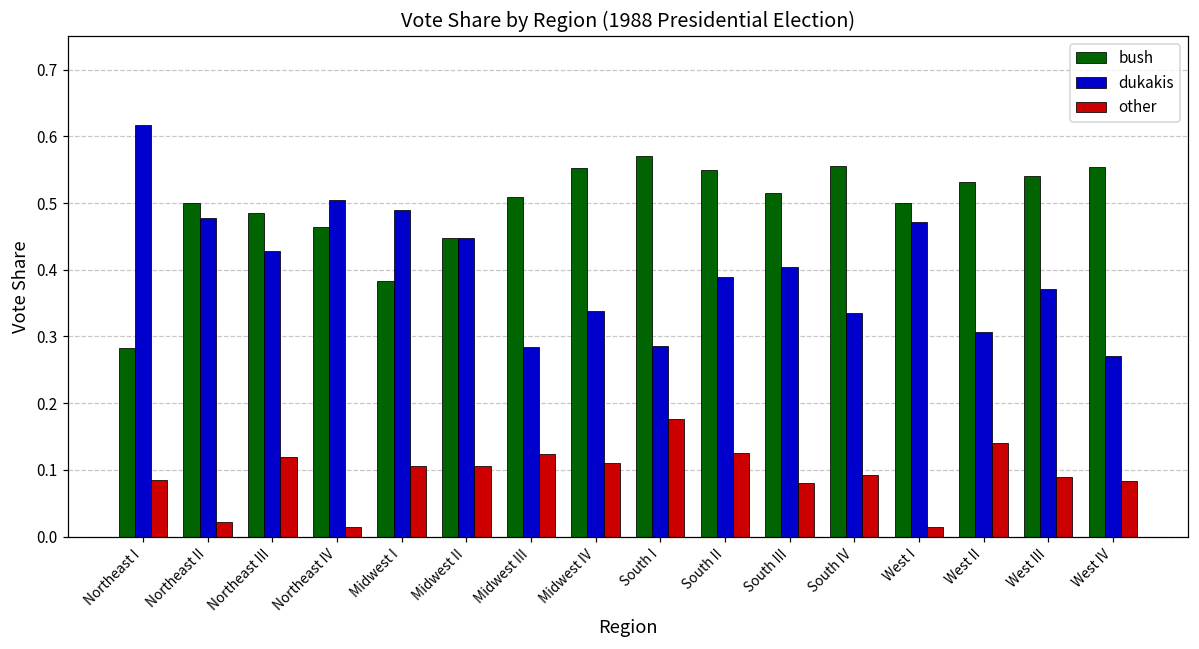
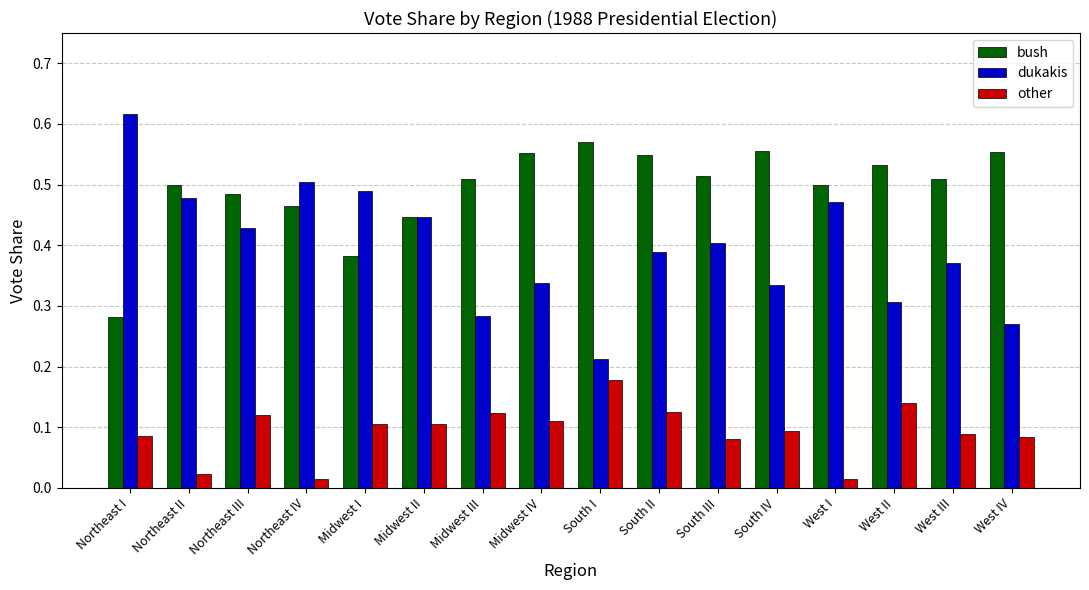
dukakis, South I: 0.29 -> 0.21
bush, West III: 0.54 -> 0.51
